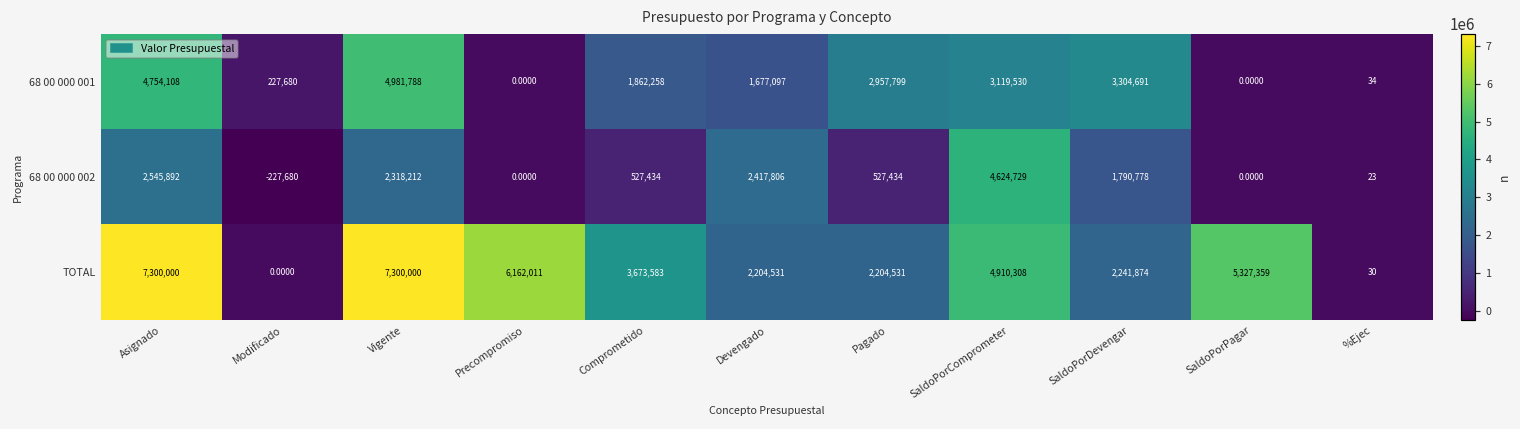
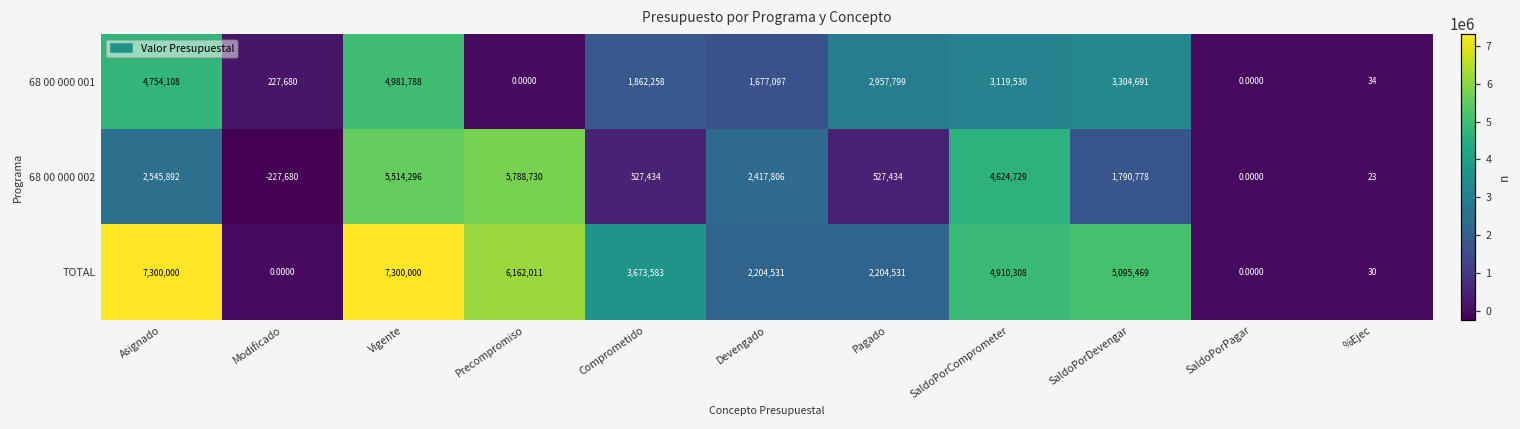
68 00 000 002, Vigente: 2,318,212 -> 5,514,296
68 00 000 002, Precompromiso: 0.0000 -> 5,788,730
TOTAL, SaldoPorDevengar: 2,241,874 -> 5,095,469
TOTAL, SaldoPorPagar: 5,327,359 -> 0.0000
